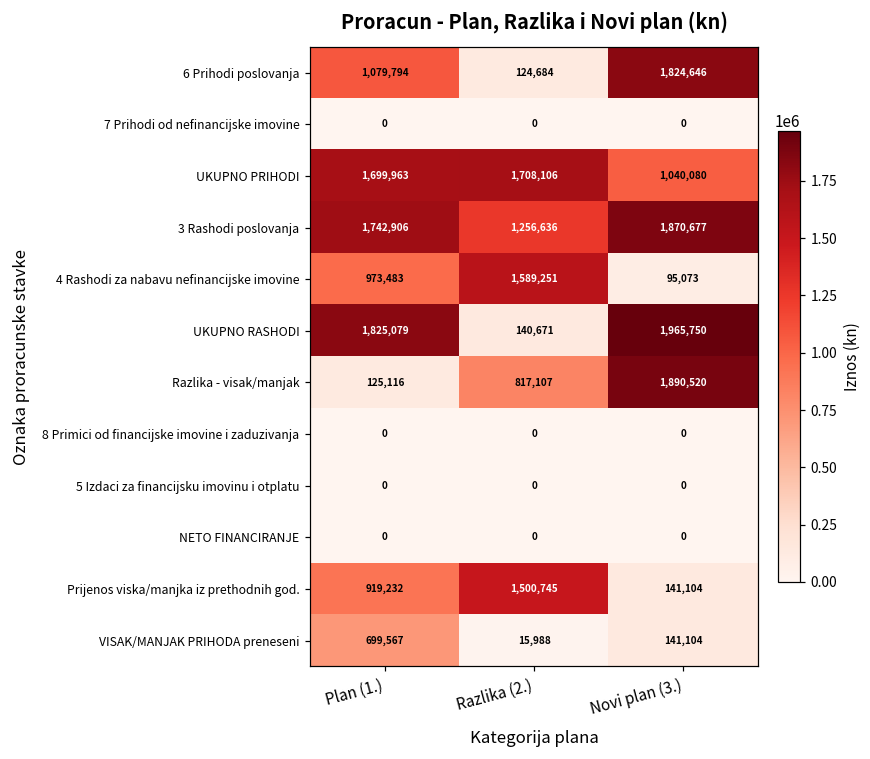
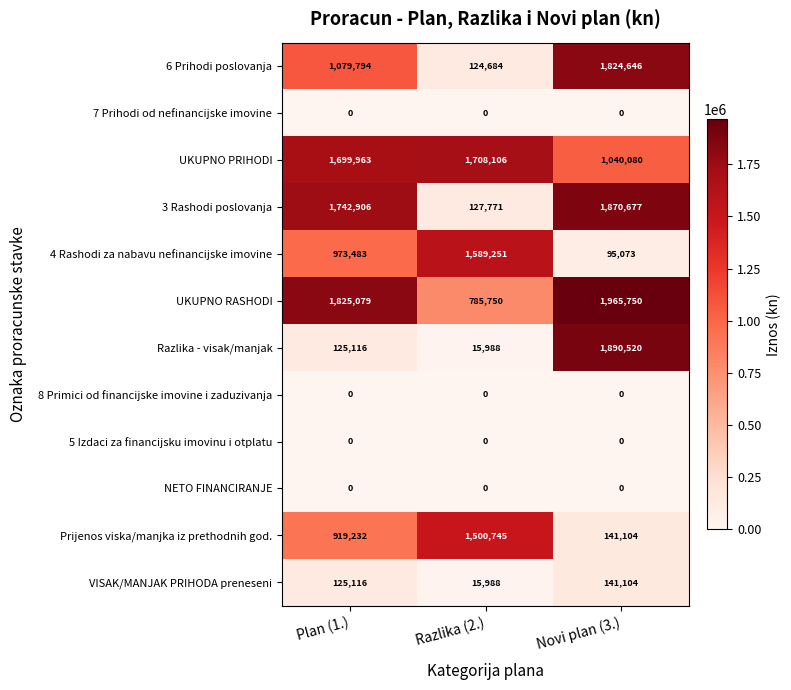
3 Rashodi poslovanja, Razlika (2.): 1,256,636 -> 127,771
UKUPNO RASHODI, Razlika (2.): 140,671 -> 785,750
Razlika - visak/manjak, Razlika (2.): 817,107 -> 15,988
VISAK/MANJAK PRIHODA preneseni, Plan (1.): 699,567 -> 125,116
